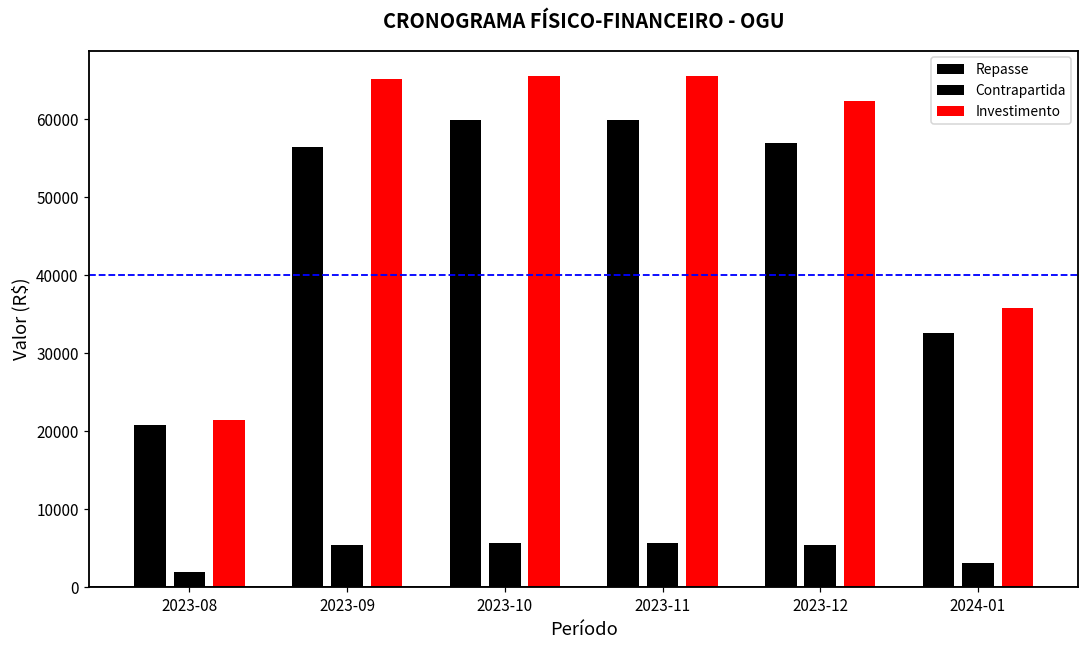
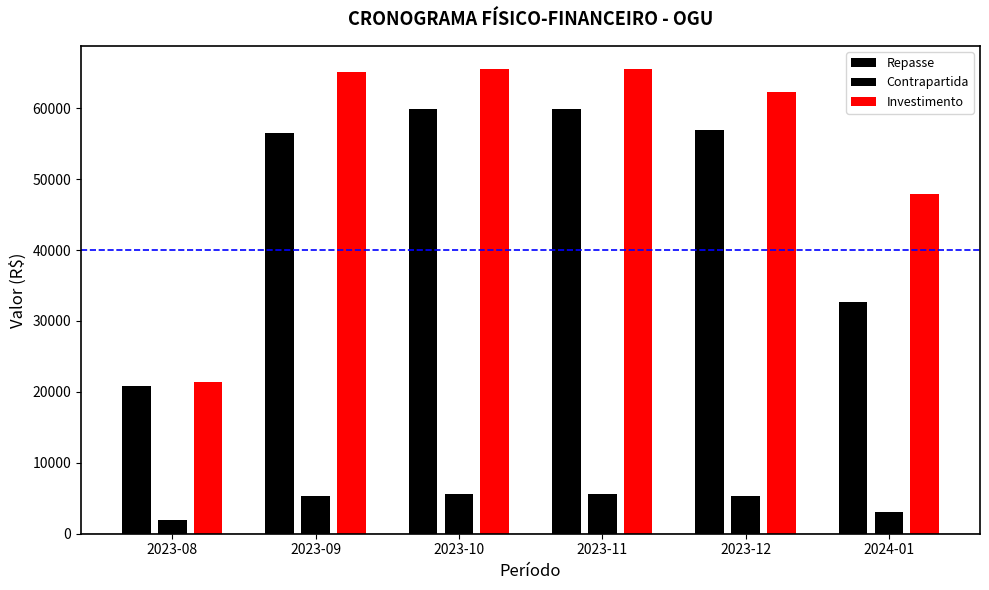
Investimento, 2024-01: 36000 -> 48000
